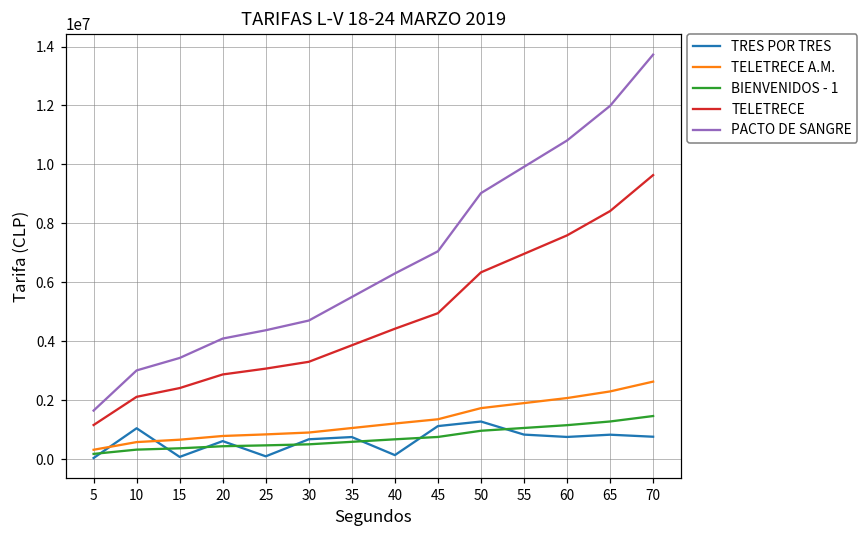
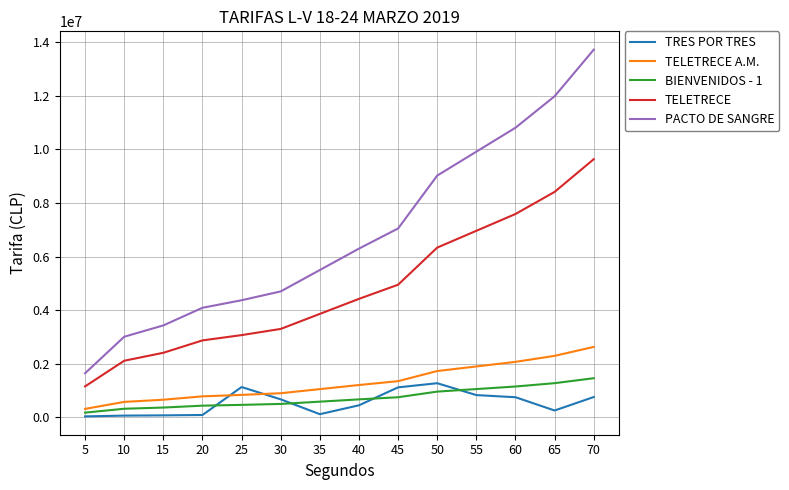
TRES POR TRES, 10: 1000000 -> 100000
TRES POR TRES, 20: 600000 -> 100000
TRES POR TRES, 25: 100000 -> 1100000
TRES POR TRES, 35: 700000 -> 100000
TRES POR TRES, 40: 100000 -> 400000
TRES POR TRES, 65: 800000 -> 300000
